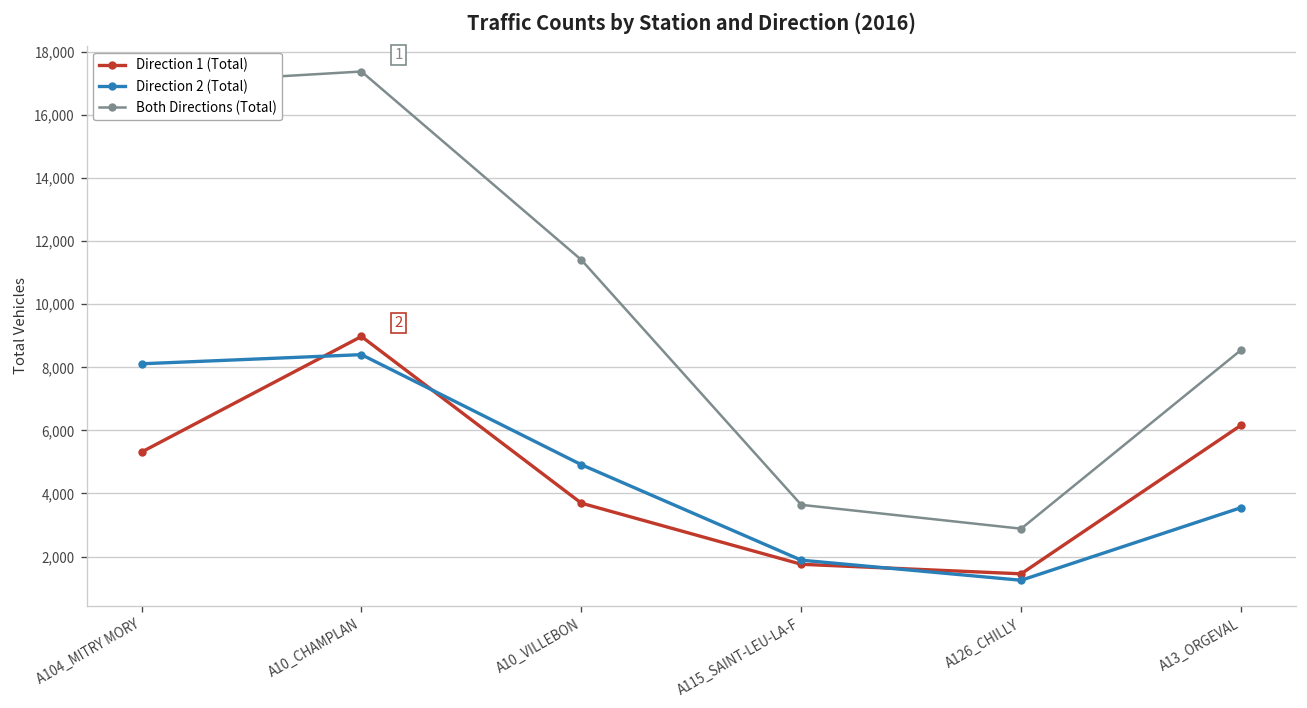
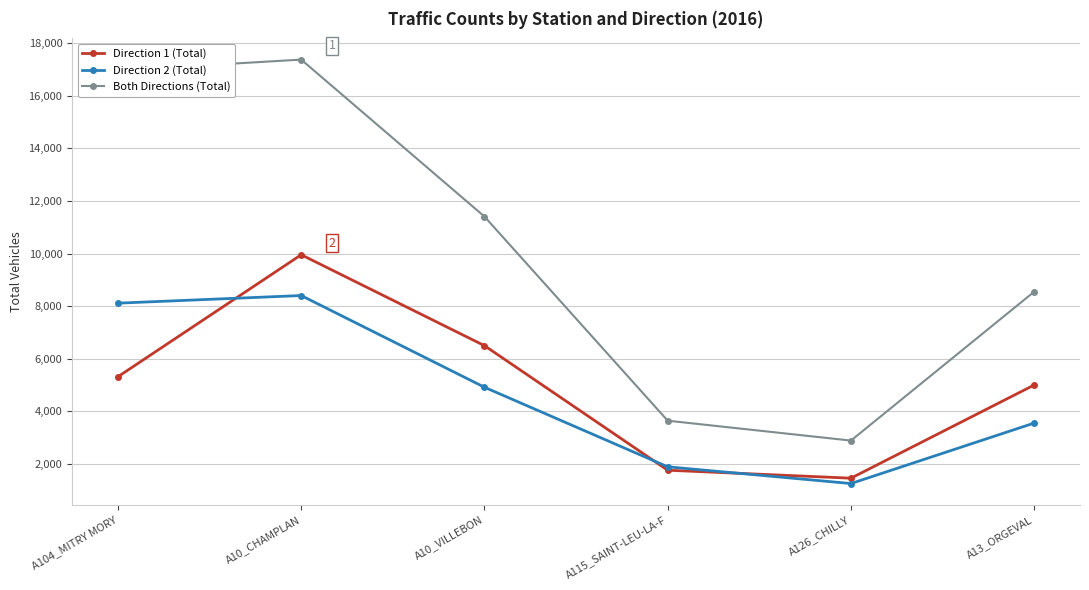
Direction 1 (Total), A10_CHAMPLAN: 9,000 -> 10,000
Direction 1 (Total), A10_VILLEBON: 3,700 -> 6,500
Direction 1 (Total), A13_ORGEVAL: 6,200 -> 5,000
